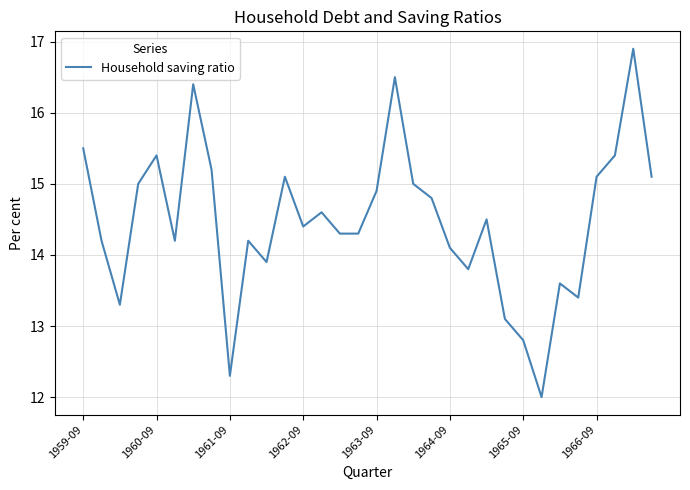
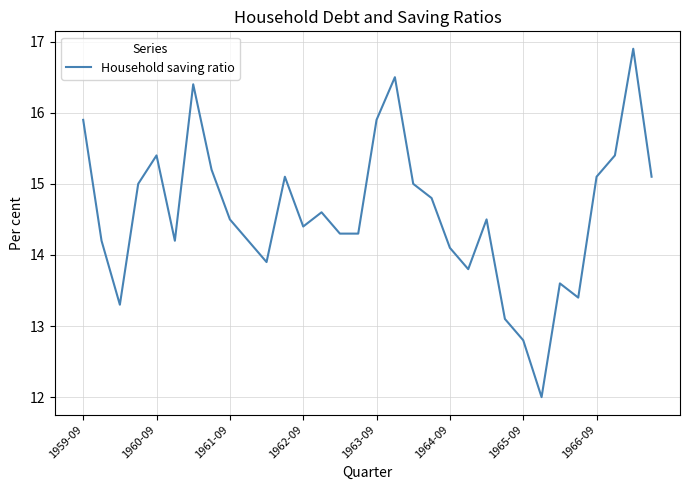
1959-09: 15.5 -> 15.9
1961-09: 12.3 -> 14.5
1963-09: 14.9 -> 15.9
